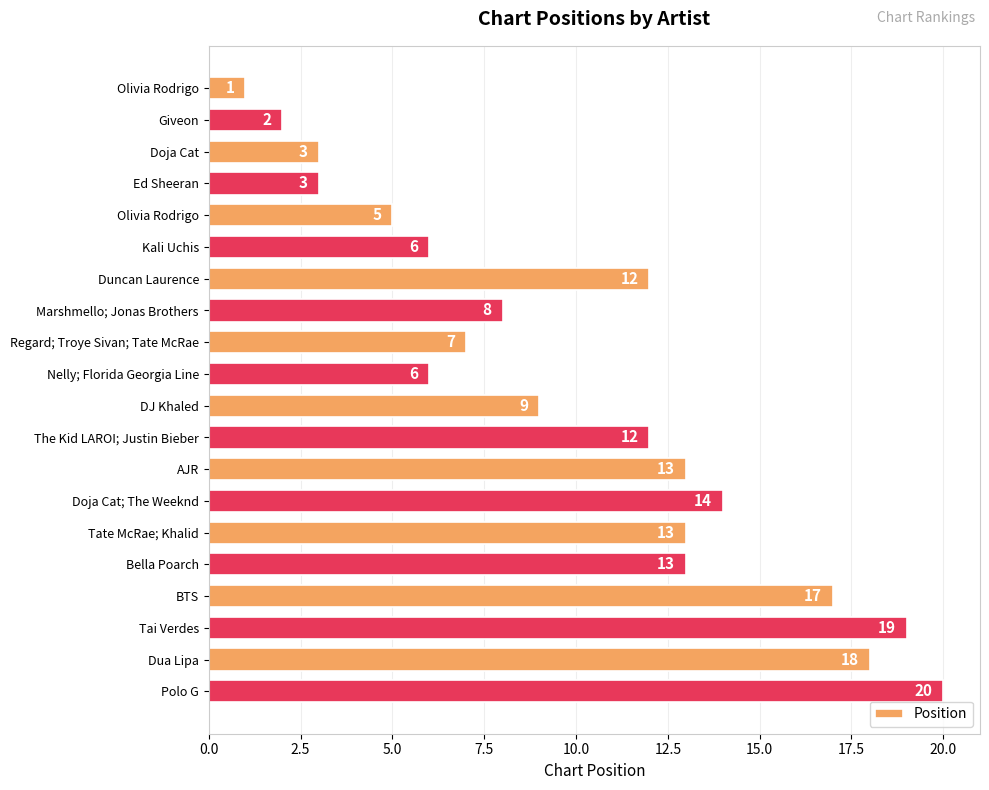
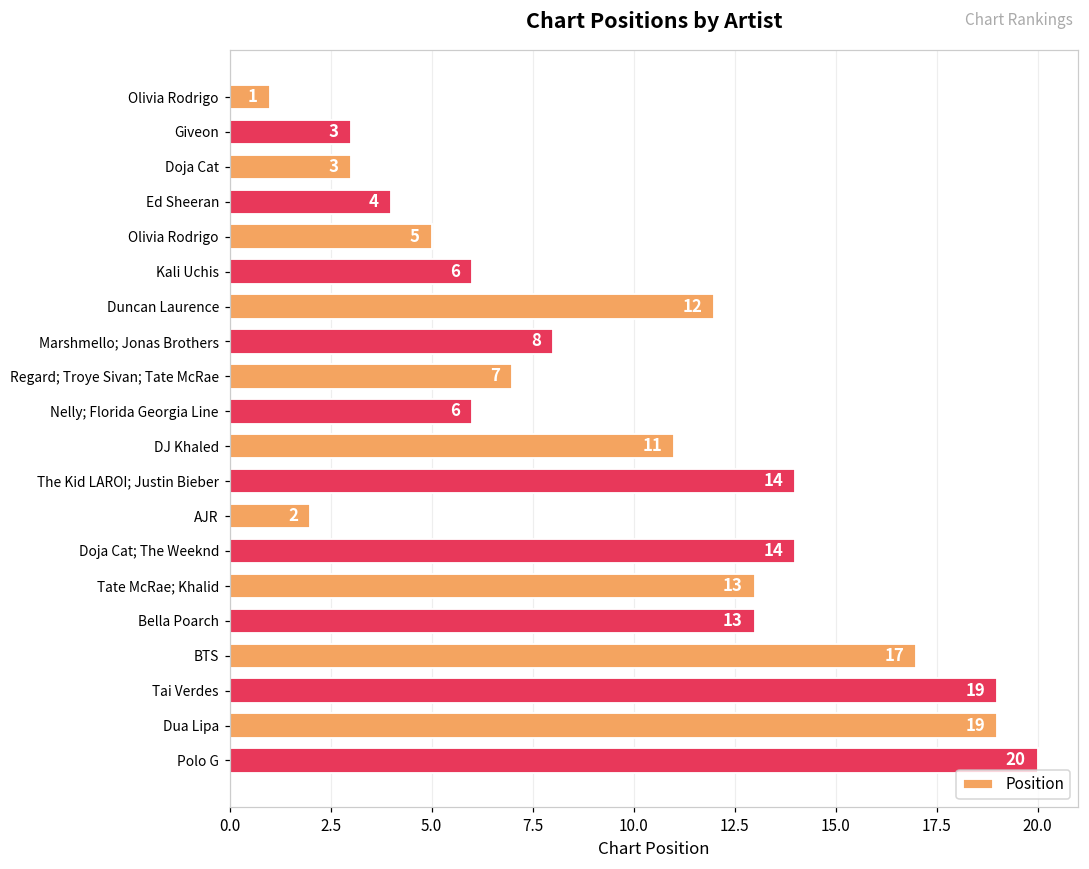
Giveon: 2 -> 3
Ed Sheeran: 3 -> 4
DJ Khaled: 9 -> 11
The Kid LAROI; Justin Bieber: 12 -> 14
AJR: 13 -> 2
Dua Lipa: 18 -> 19
